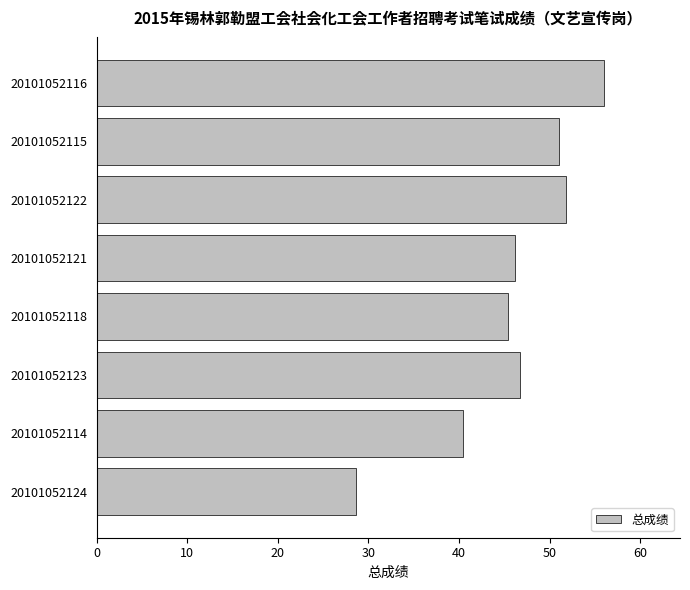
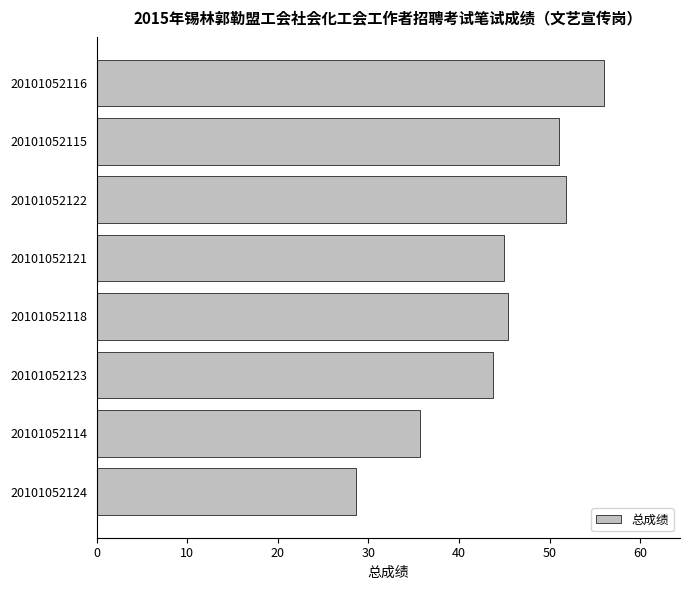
20101052121: 46 -> 45
20101052123: 47 -> 44
20101052114: 40 -> 36
